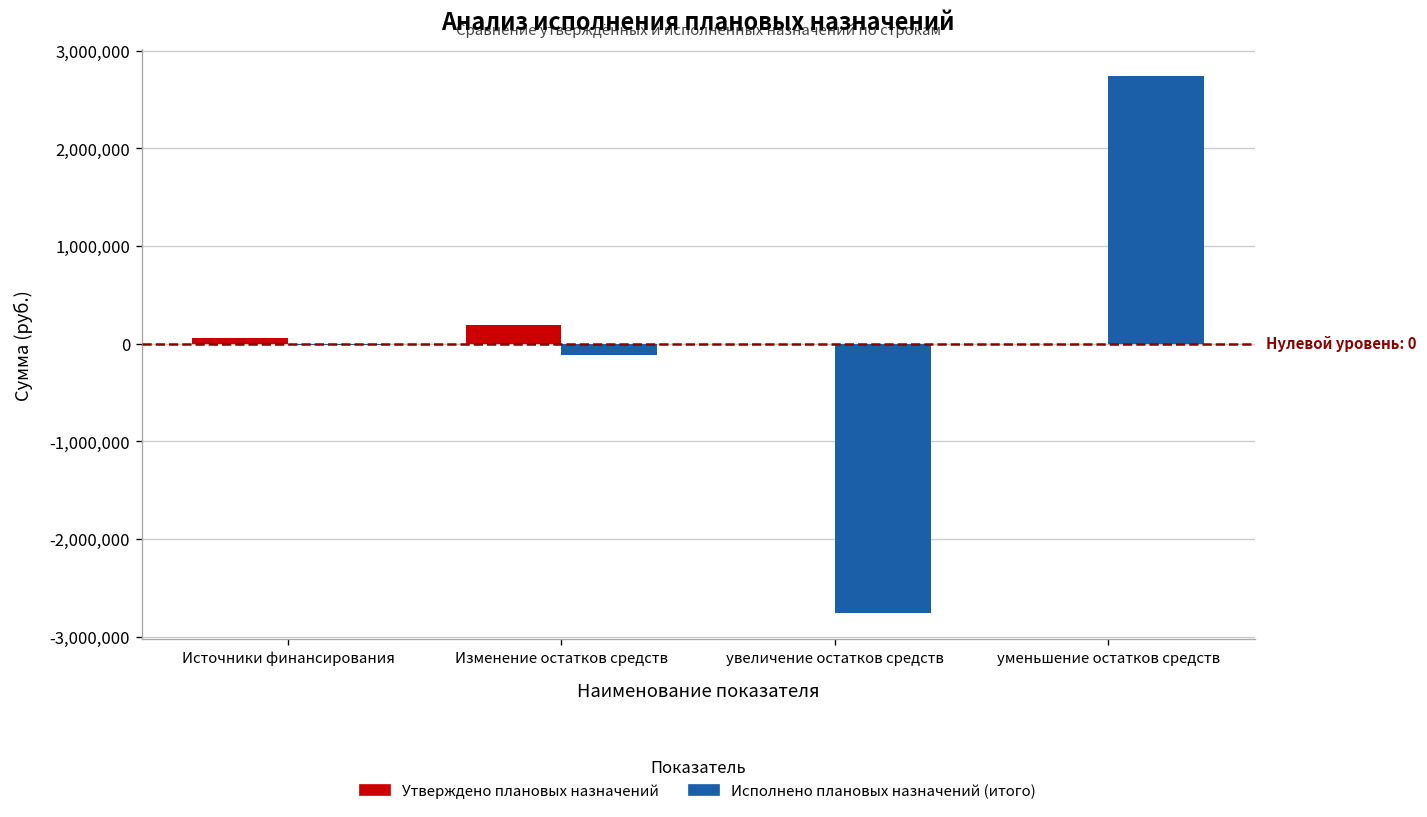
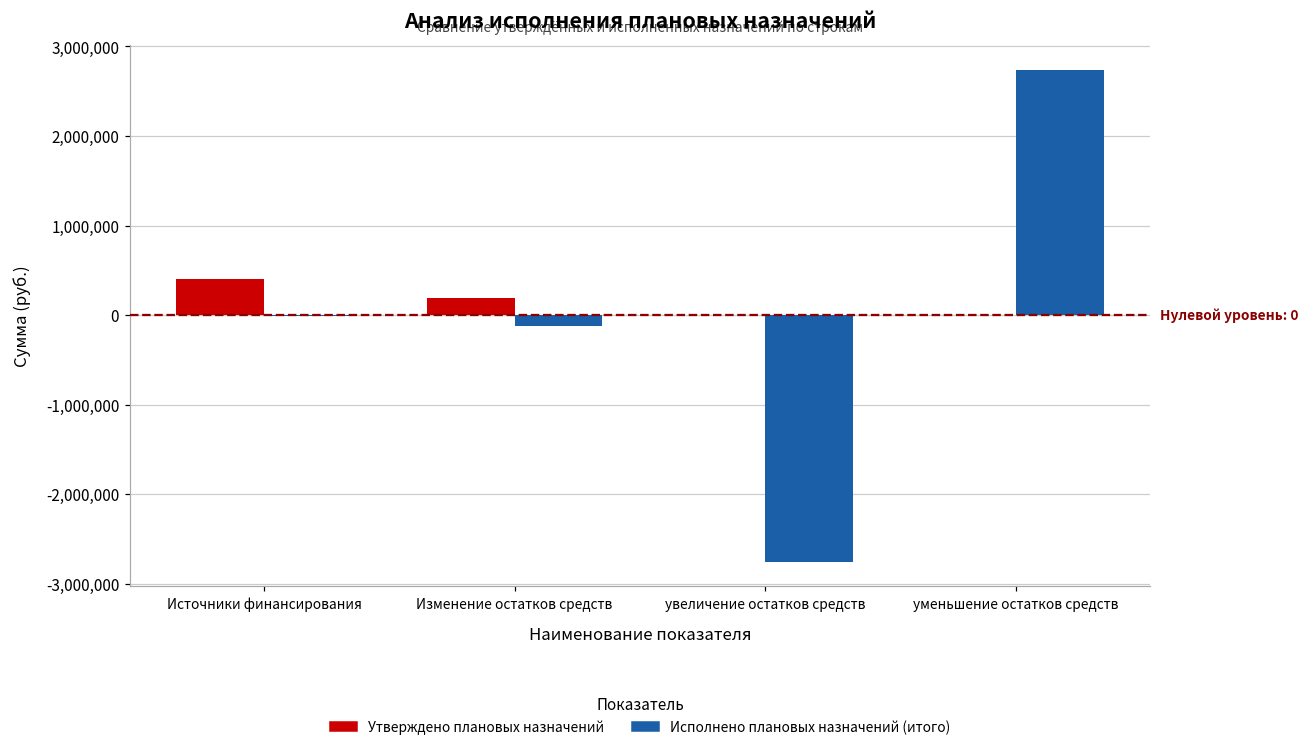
Утверждено плановых назначений, Источники финансирования: 100,000 -> 400,000
